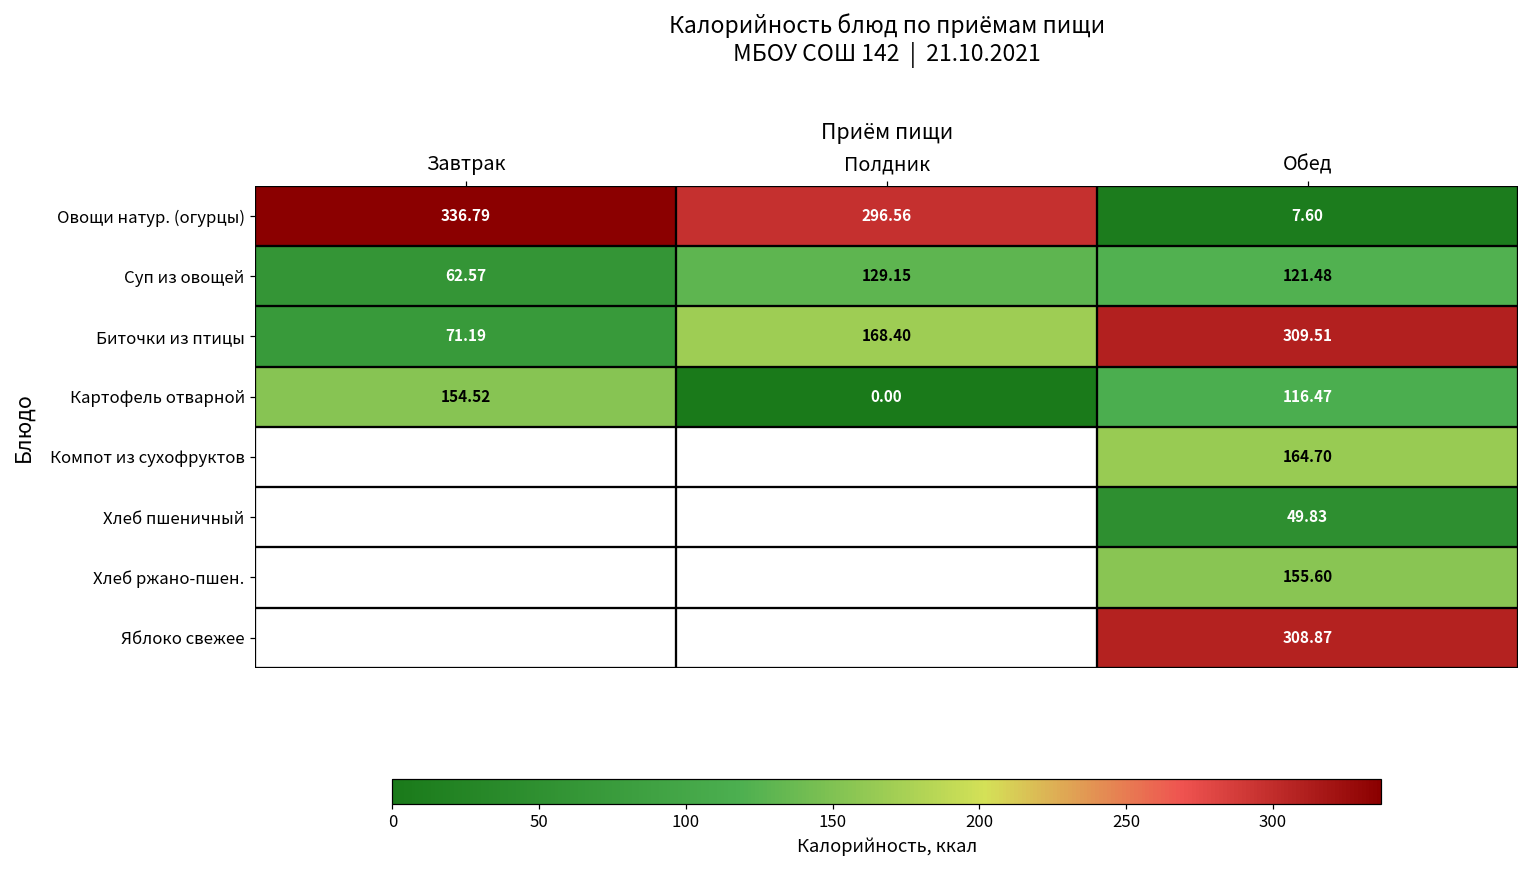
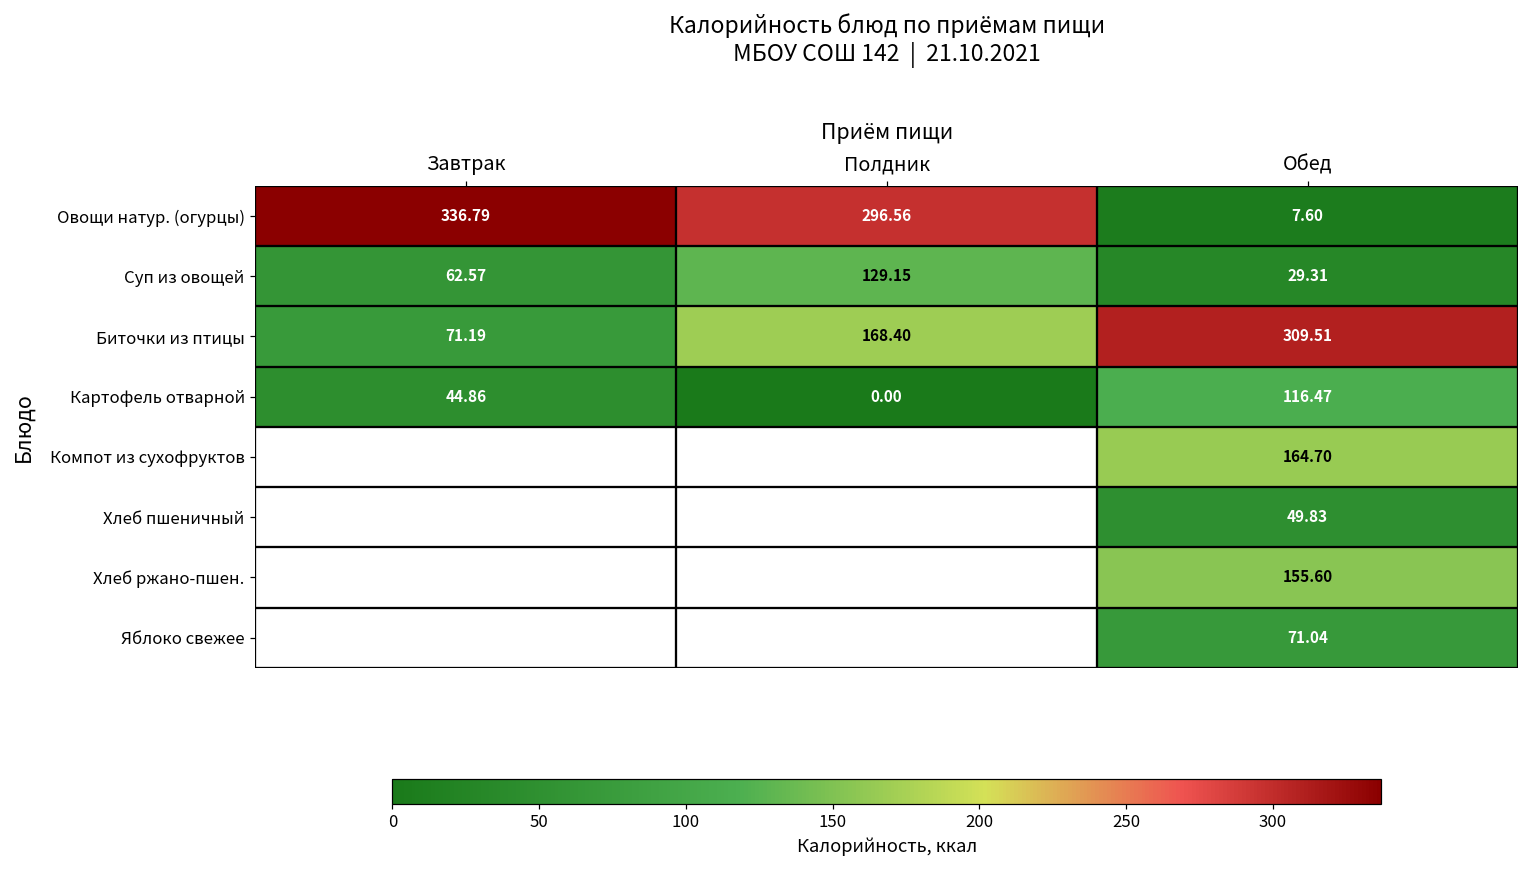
Суп из овощей, Обед: 121.48 -> 29.31
Картофель отварной, Завтрак: 154.52 -> 44.86
Яблоко свежее, Обед: 308.87 -> 71.04
